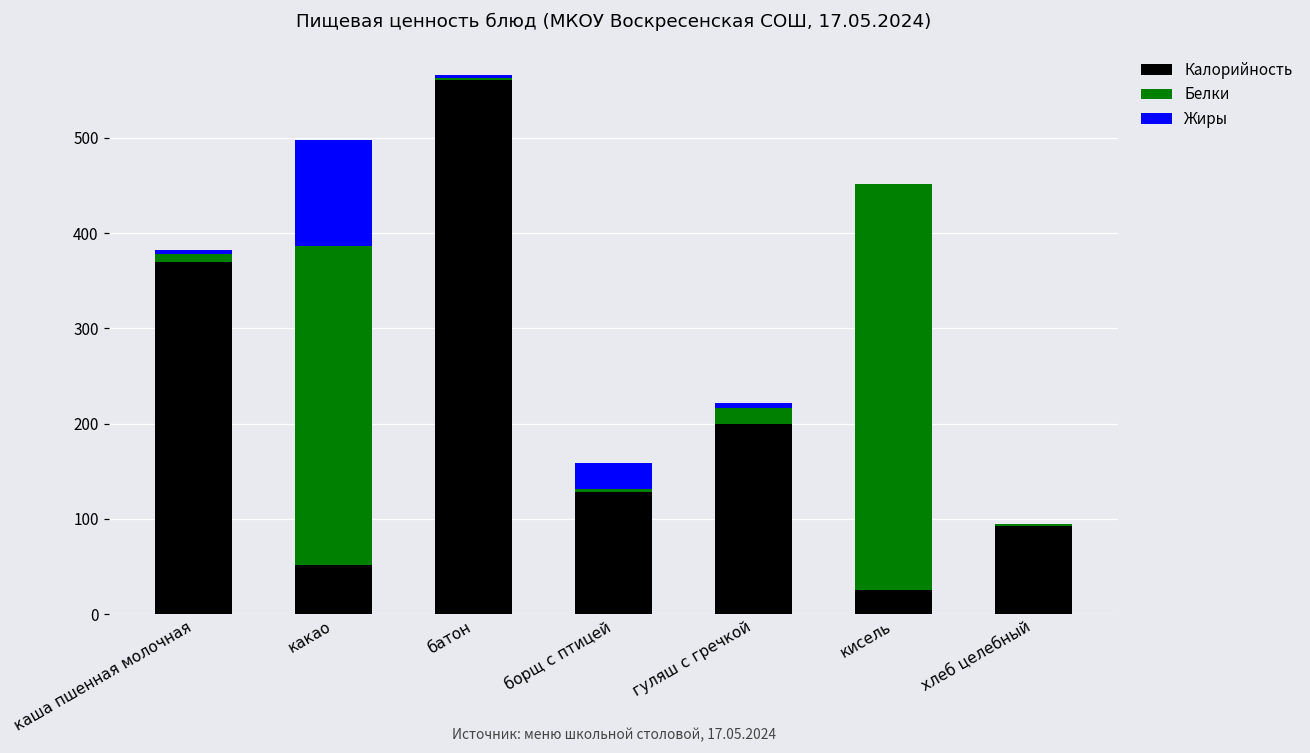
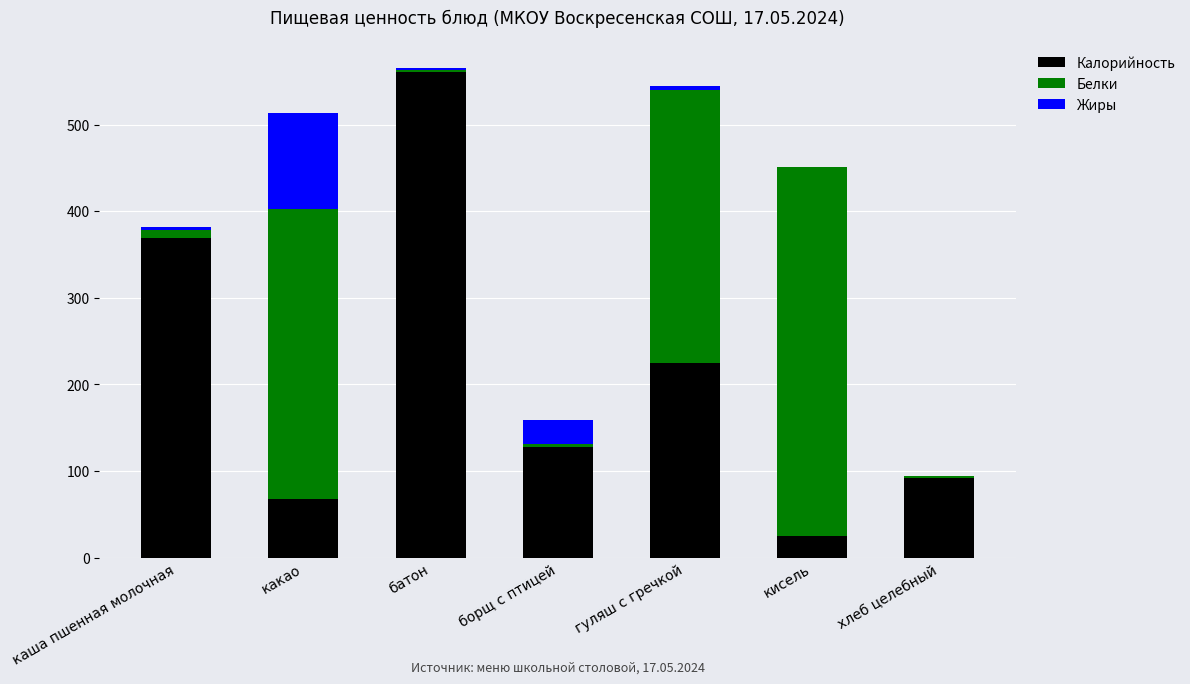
Калорийность, какао: 50 -> 70
Калорийность, гуляш с гречкой: 200 -> 230
Белки, гуляш с гречкой: 20 -> 310
